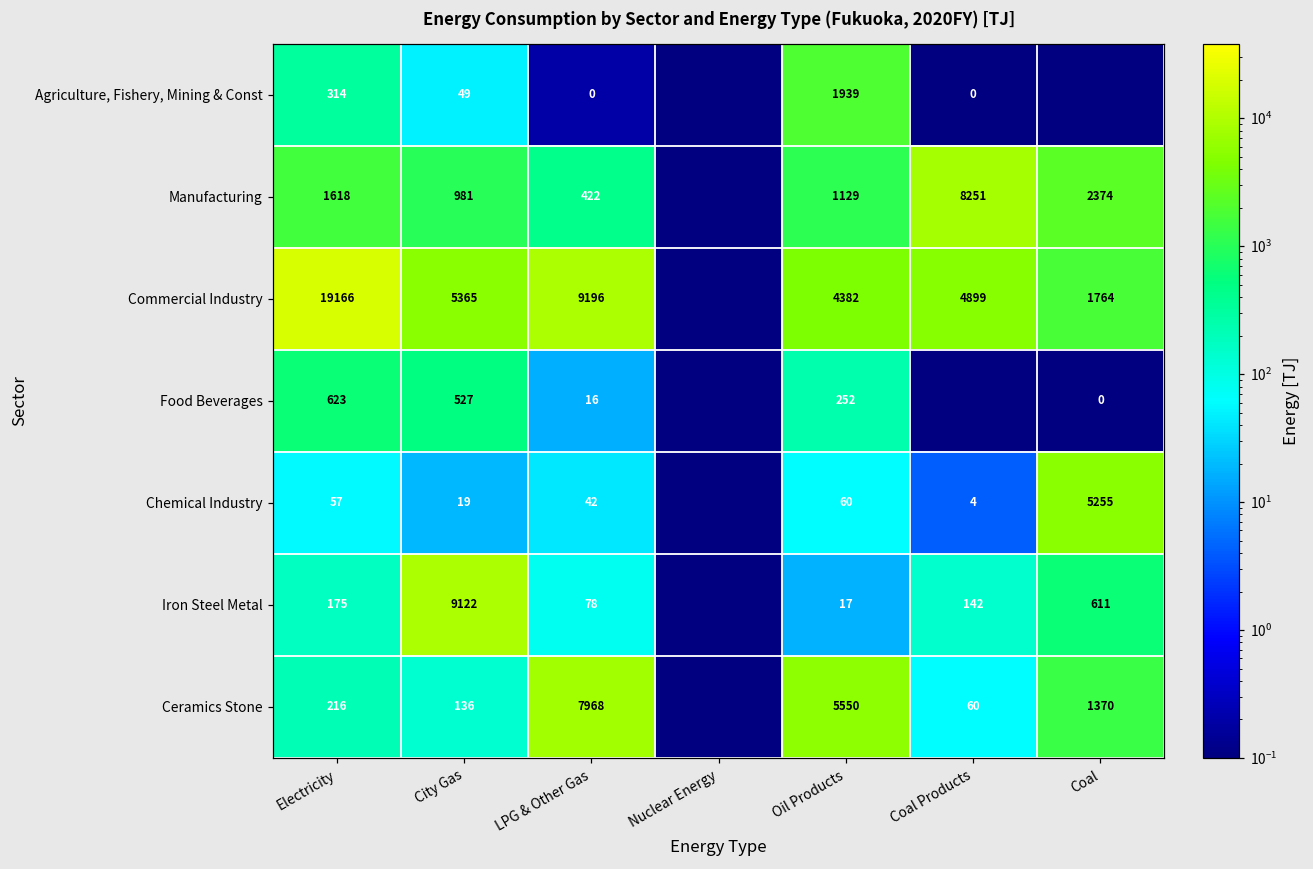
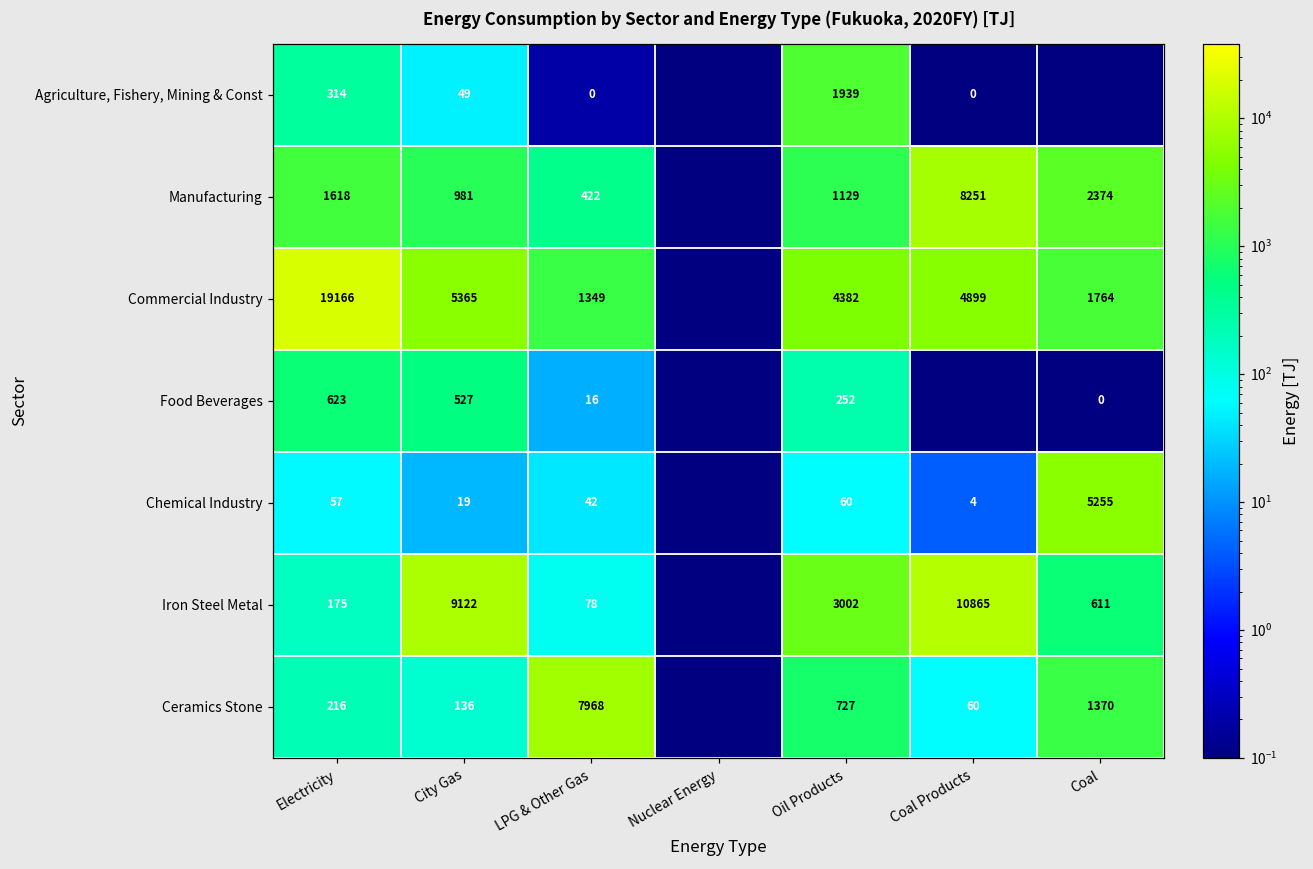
Commercial Industry, LPG & Other Gas: 9196 -> 1349
Iron Steel Metal, Oil Products: 17 -> 3002
Iron Steel Metal, Coal Products: 142 -> 10865
Ceramics Stone, Oil Products: 5550 -> 727
